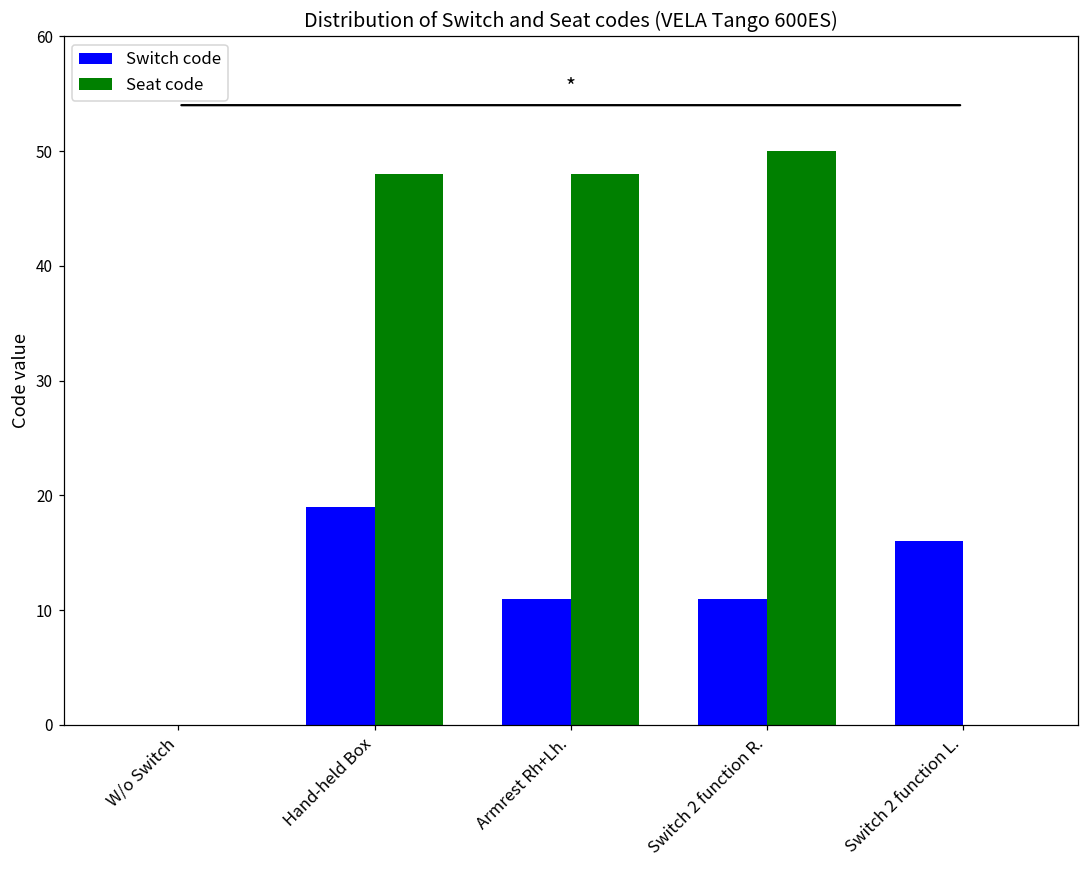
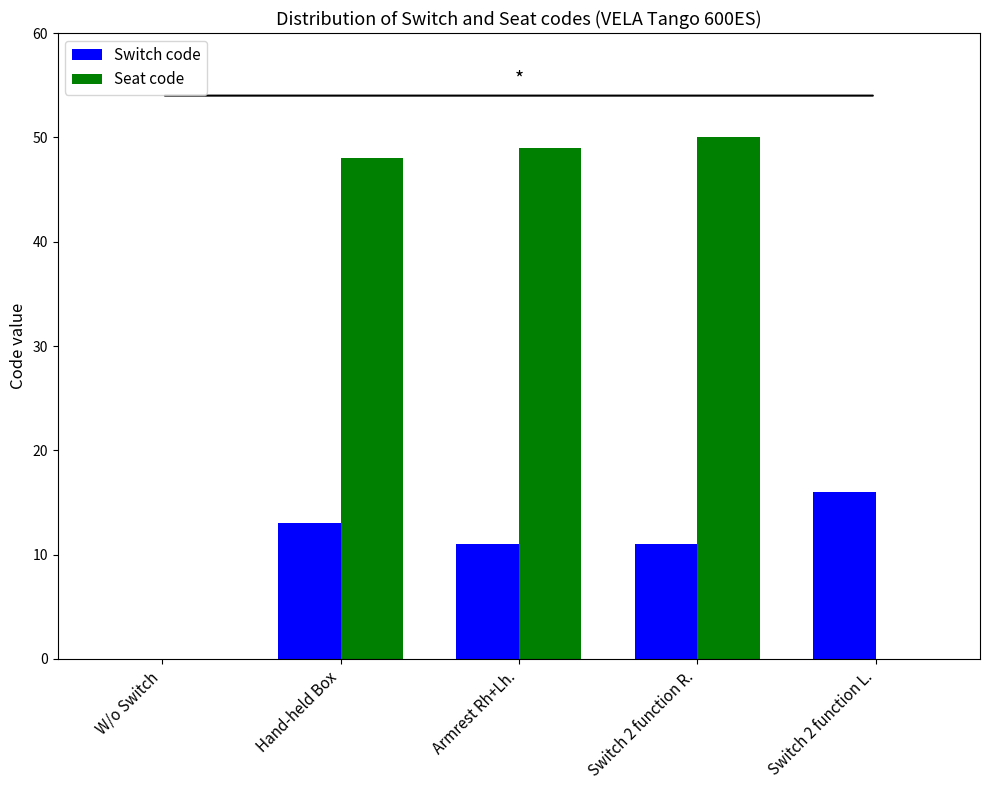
Switch code, Hand-held Box: 19 -> 13
Seat code, Armrest Rh+Lh.: 48 -> 49
